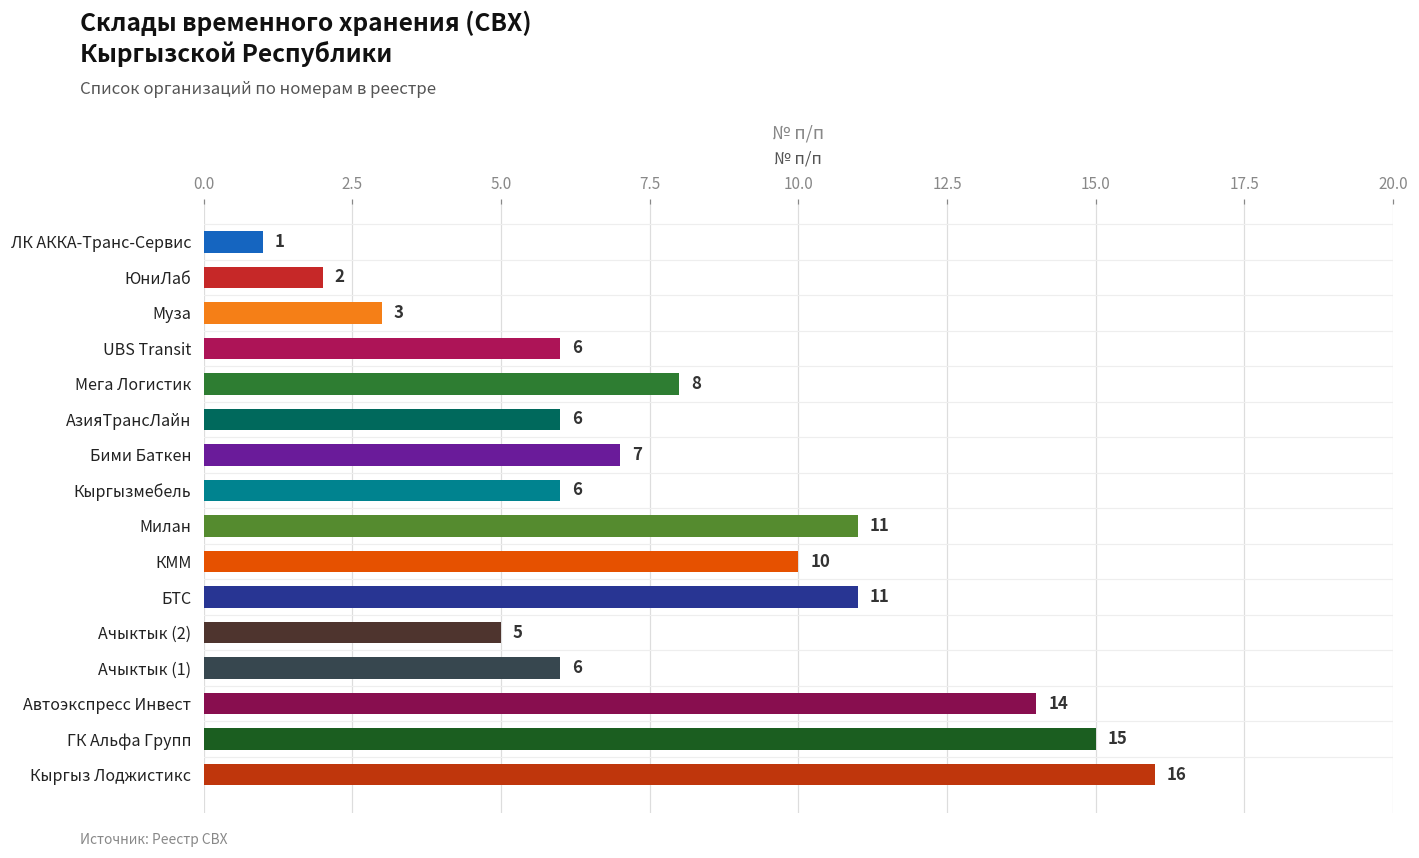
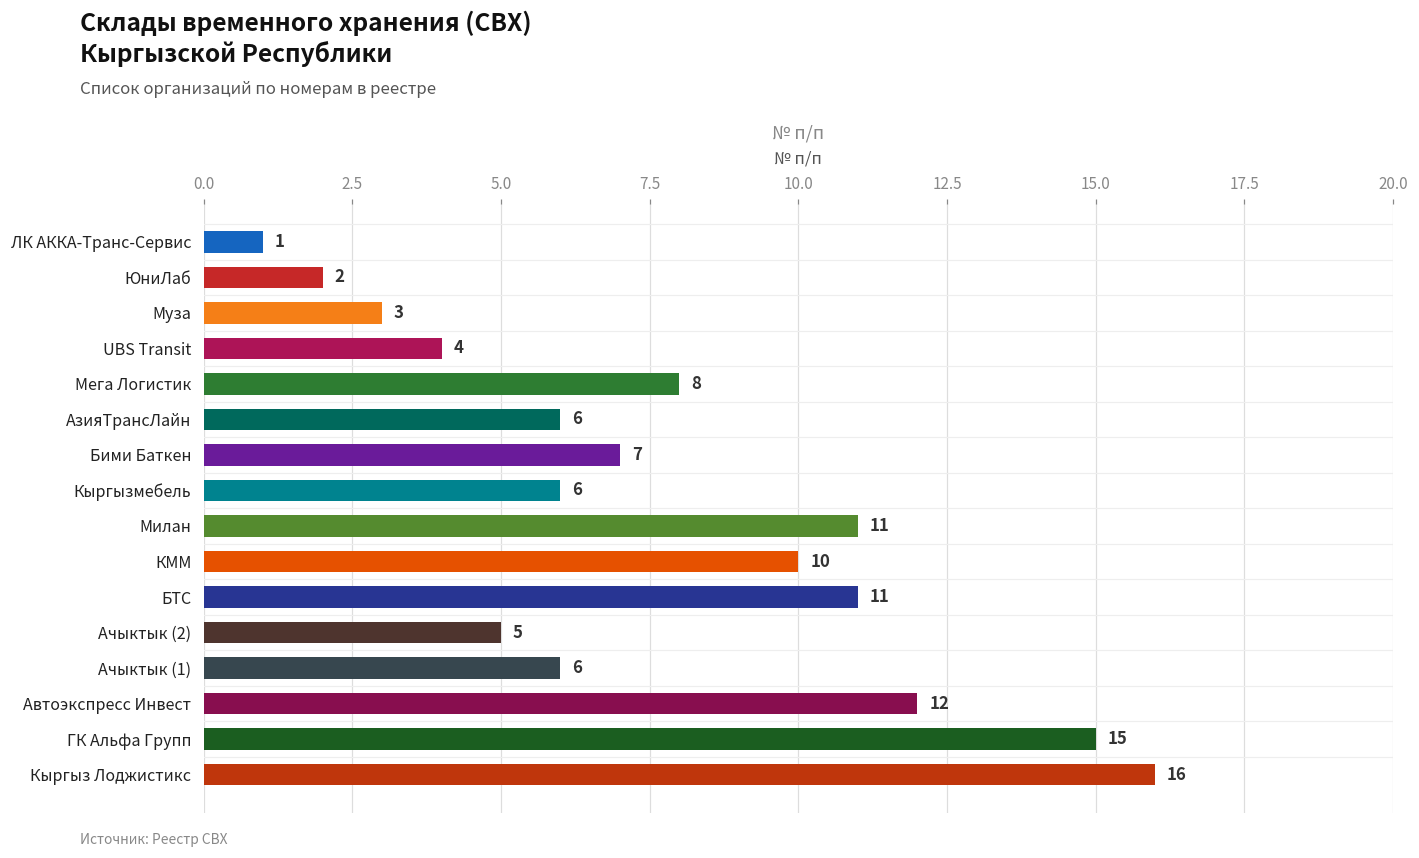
UBS Transit: 6 -> 4
Автоэкспресс Инвест: 14 -> 12
